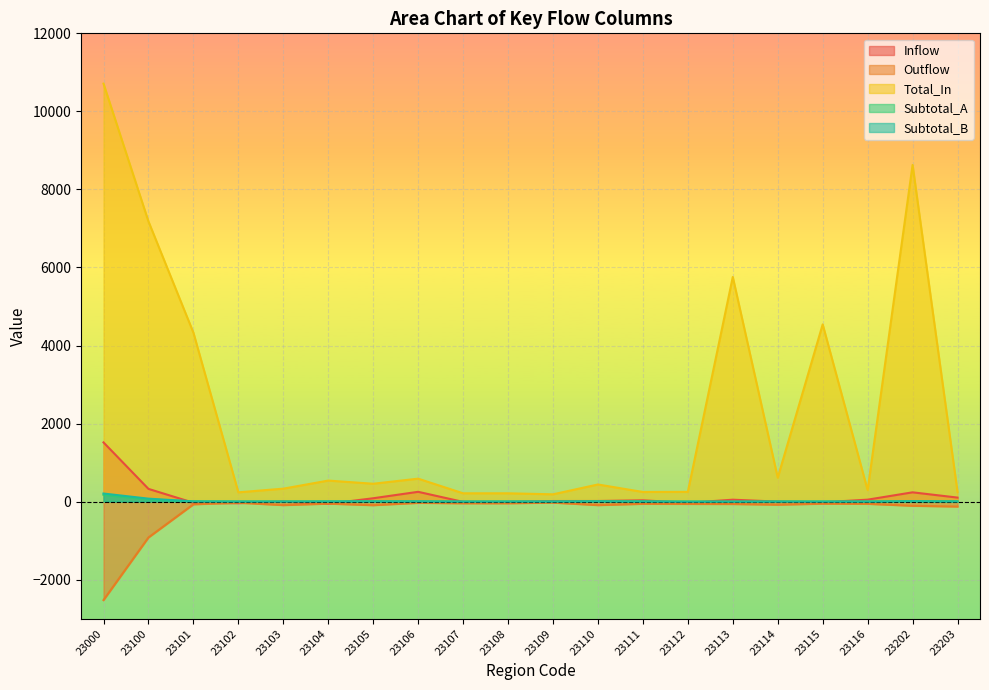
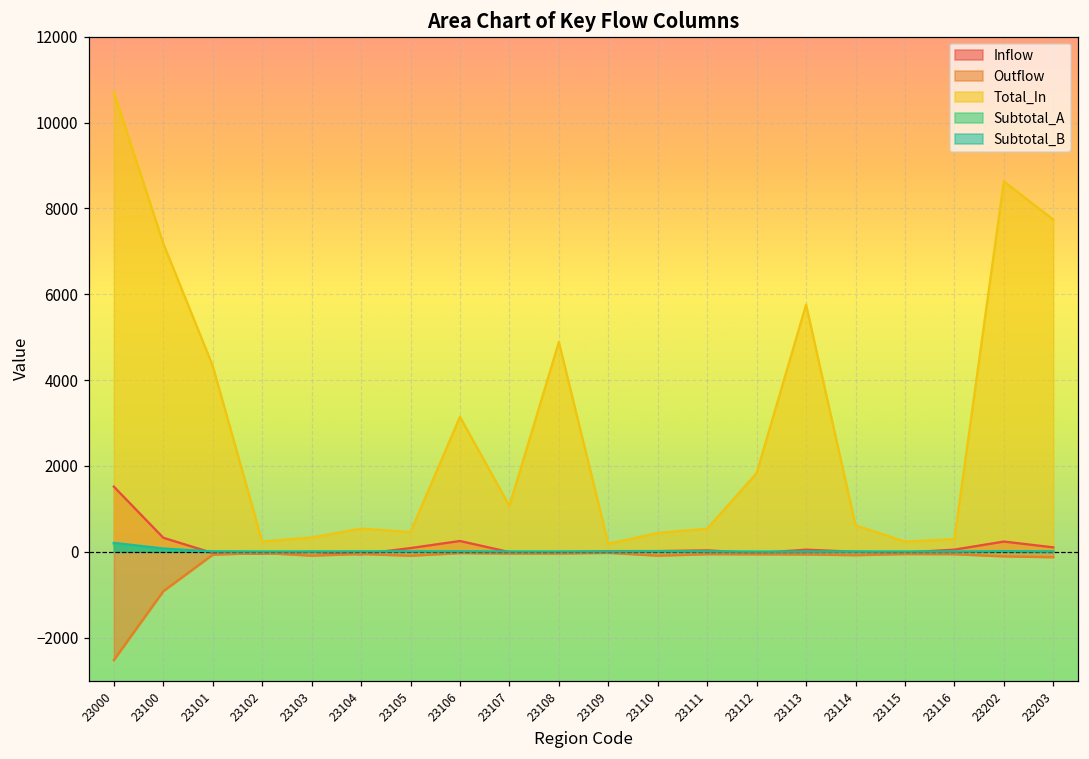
Total_In, 23106: 600 -> 3100
Total_In, 23107: 200 -> 1100
Total_In, 23108: 200 -> 4900
Total_In, 23111: 200 -> 500
Total_In, 23112: 300 -> 1800
Total_In, 23115: 4500 -> 200
Total_In, 23203: 200 -> 7700
